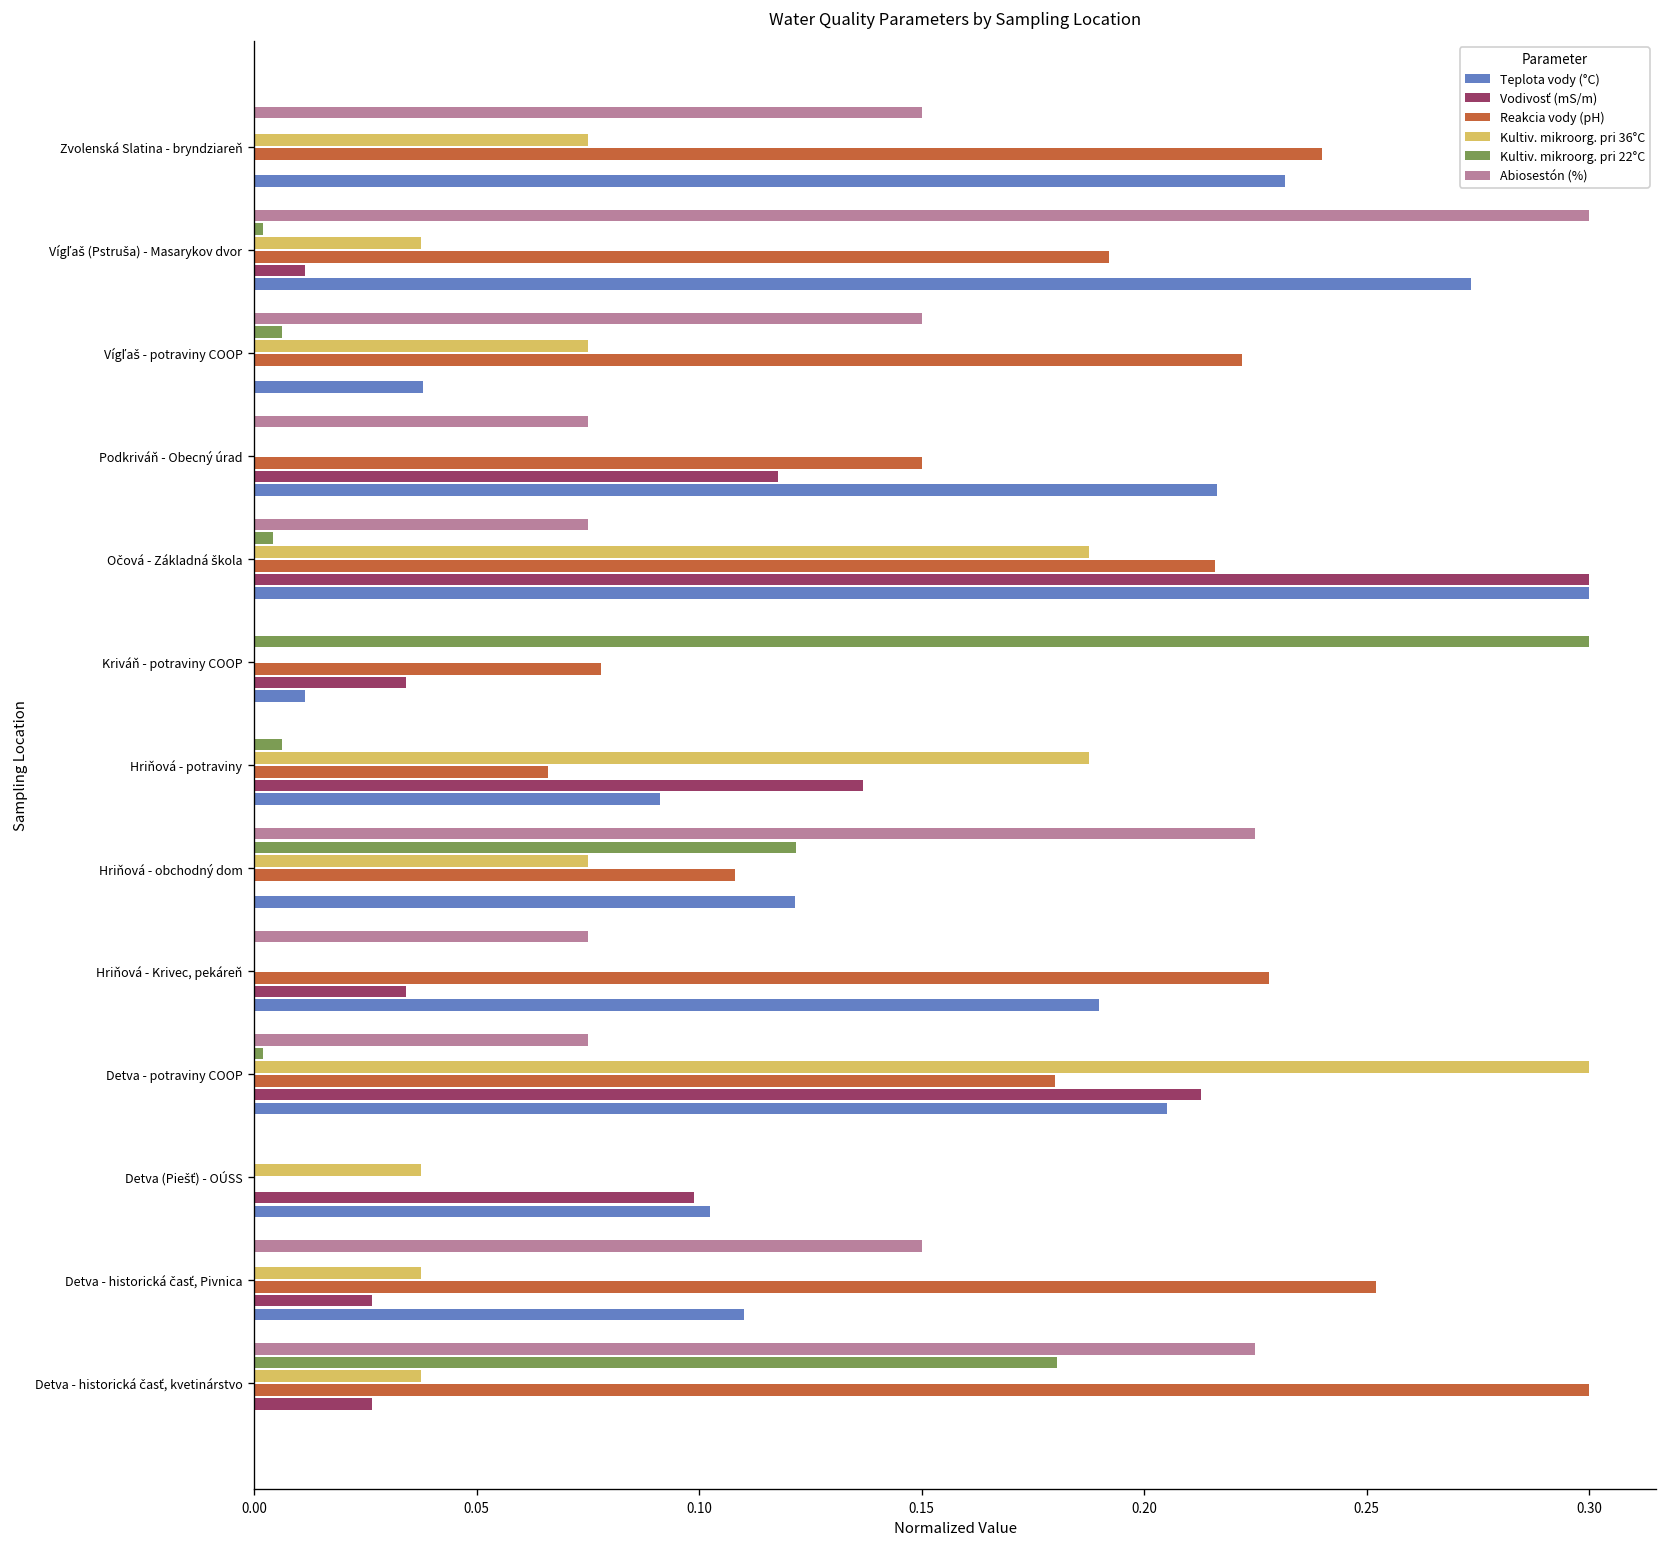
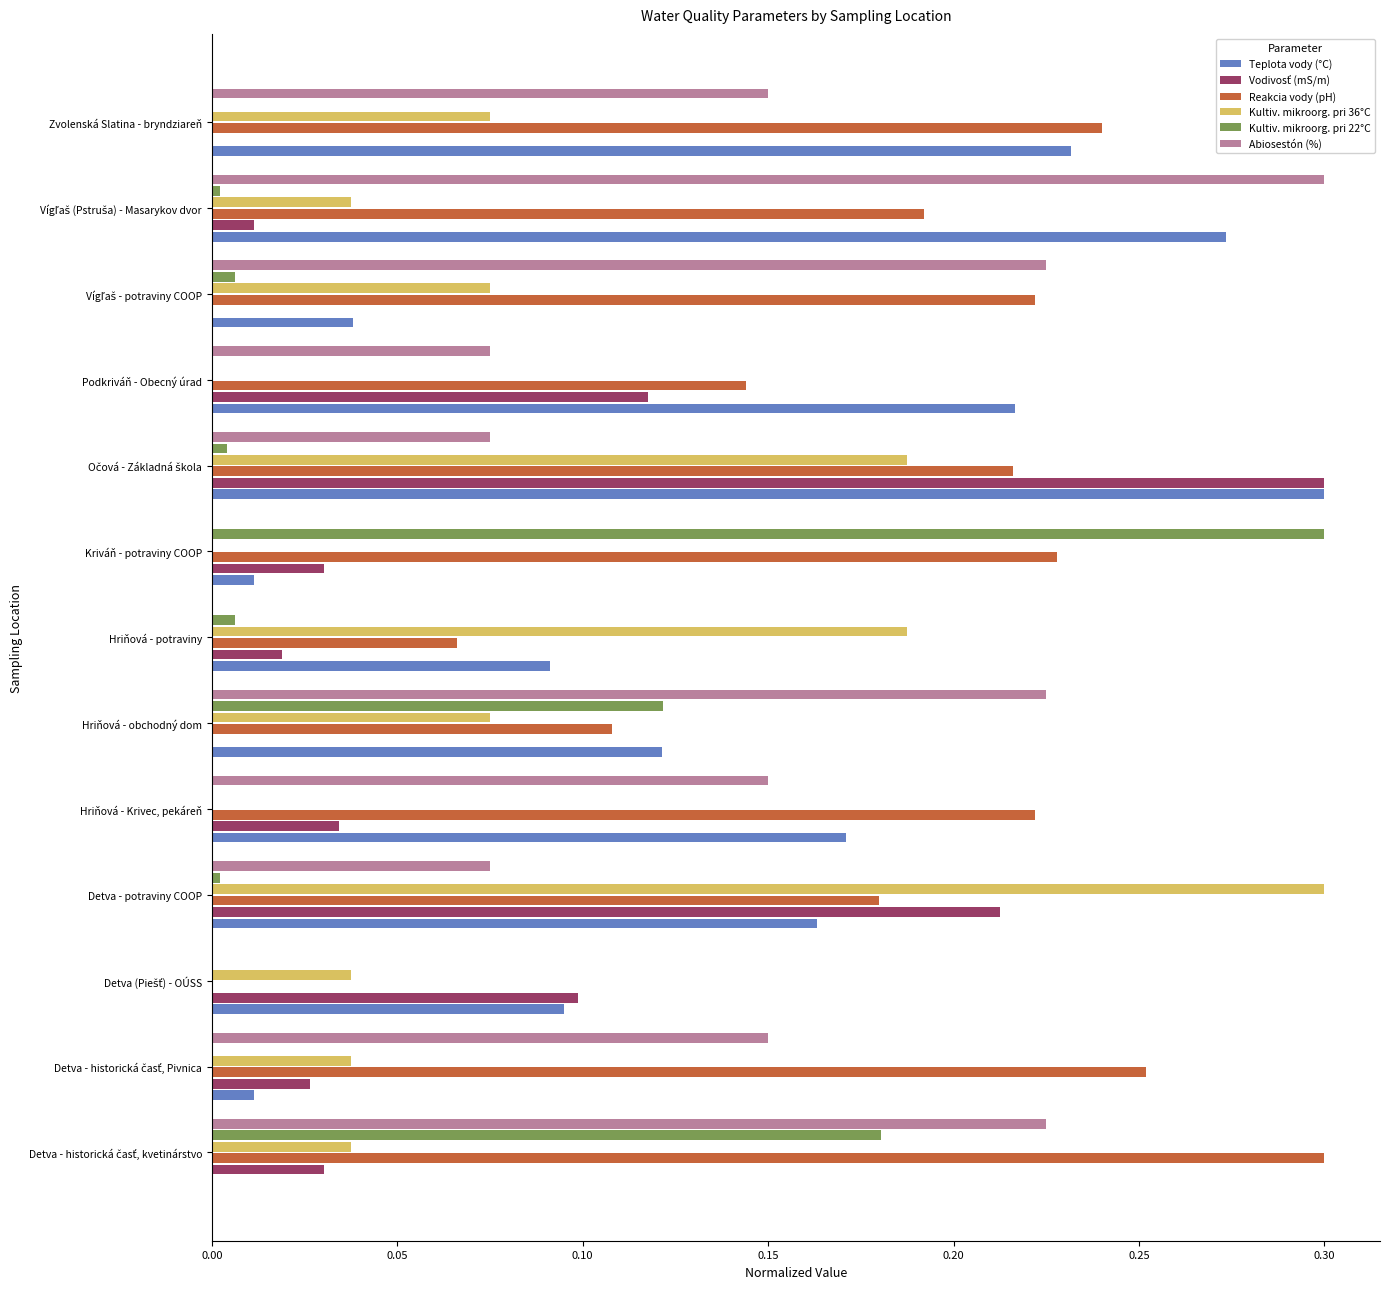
Abiosestón (%), Vígľaš - potraviny COOP: 0.150 -> 0.225
Reakcia vody (pH), Podkriváň - Obecný úrad: 0.150 -> 0.144
Reakcia vody (pH), Kriváň - potraviny COOP: 0.078 -> 0.228
Vodivosť (mS/m), Kriváň - potraviny COOP: 0.034 -> 0.030
Vodivosť (mS/m), Hriňová - potraviny: 0.137 -> 0.019
Abiosestón (%), Hriňová - Krivec, pekáreň: 0.075 -> 0.150
Reakcia vody (pH), Hriňová - Krivec, pekáreň: 0.228 -> 0.222
Teplota vody (°C), Hriňová - Krivec, pekáreň: 0.190 -> 0.171
Teplota vody (°C), Detva - potraviny COOP: 0.205 -> 0.163
Teplota vody (°C), Detva (Piešť) - OÚSS: 0.103 -> 0.095
Teplota vody (°C), Detva - historická časť, Pivnica: 0.110 -> 0.011
Vodivosť (mS/m), Detva - historická časť, kvetinárstvo: 0.027 -> 0.030
